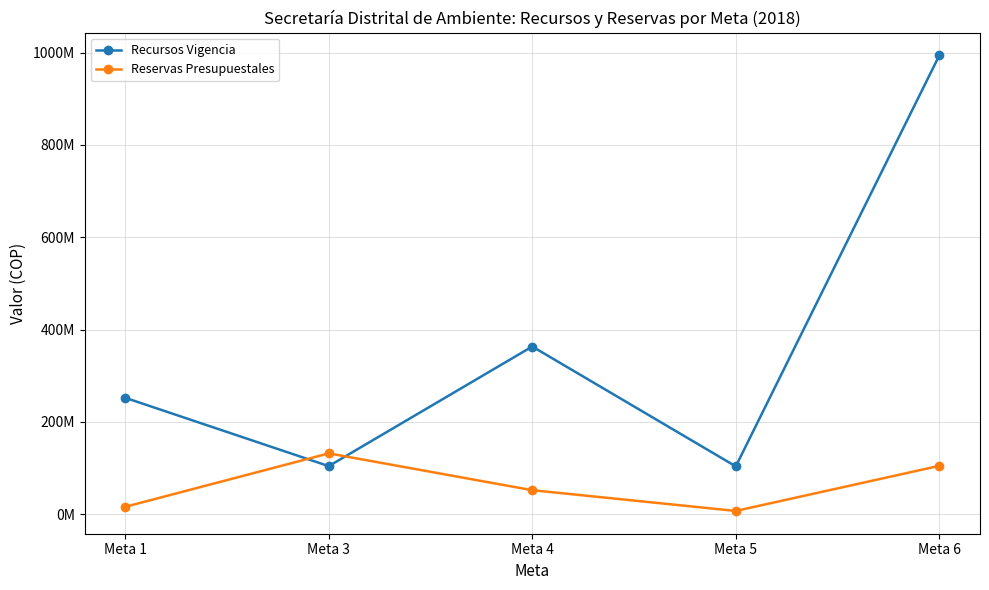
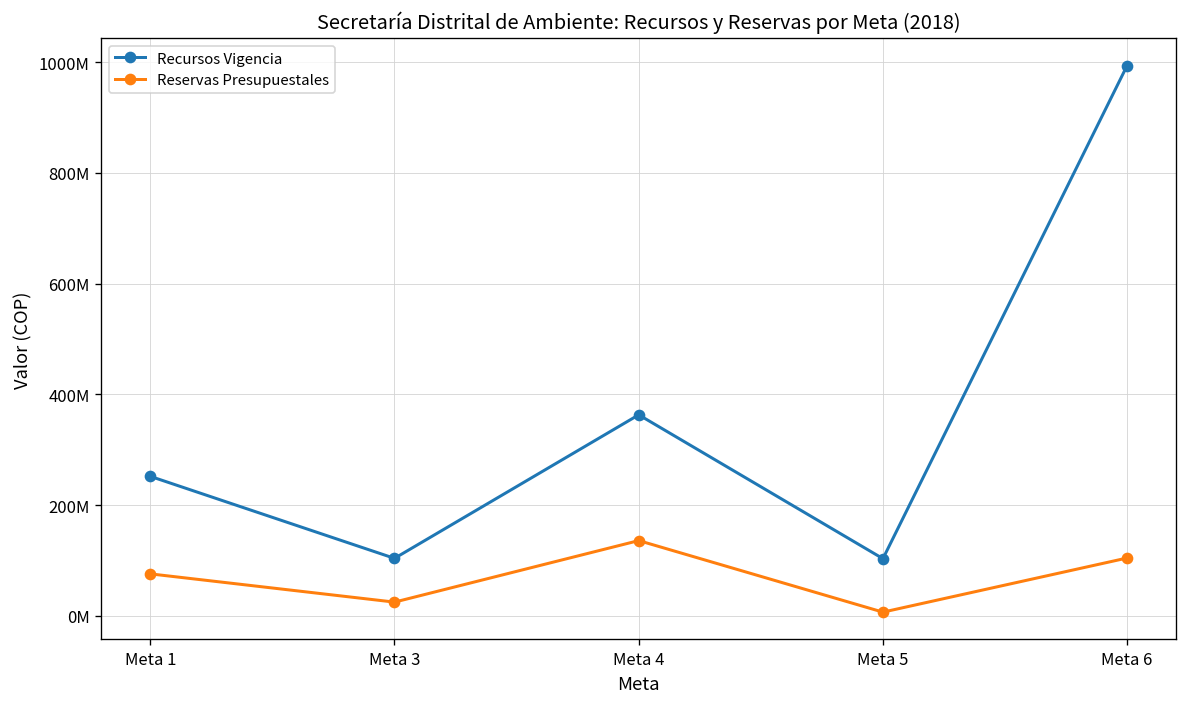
Reservas Presupuestales, Meta 1: 20000000 -> 80000000
Reservas Presupuestales, Meta 3: 130000000 -> 20000000
Reservas Presupuestales, Meta 4: 50000000 -> 140000000
